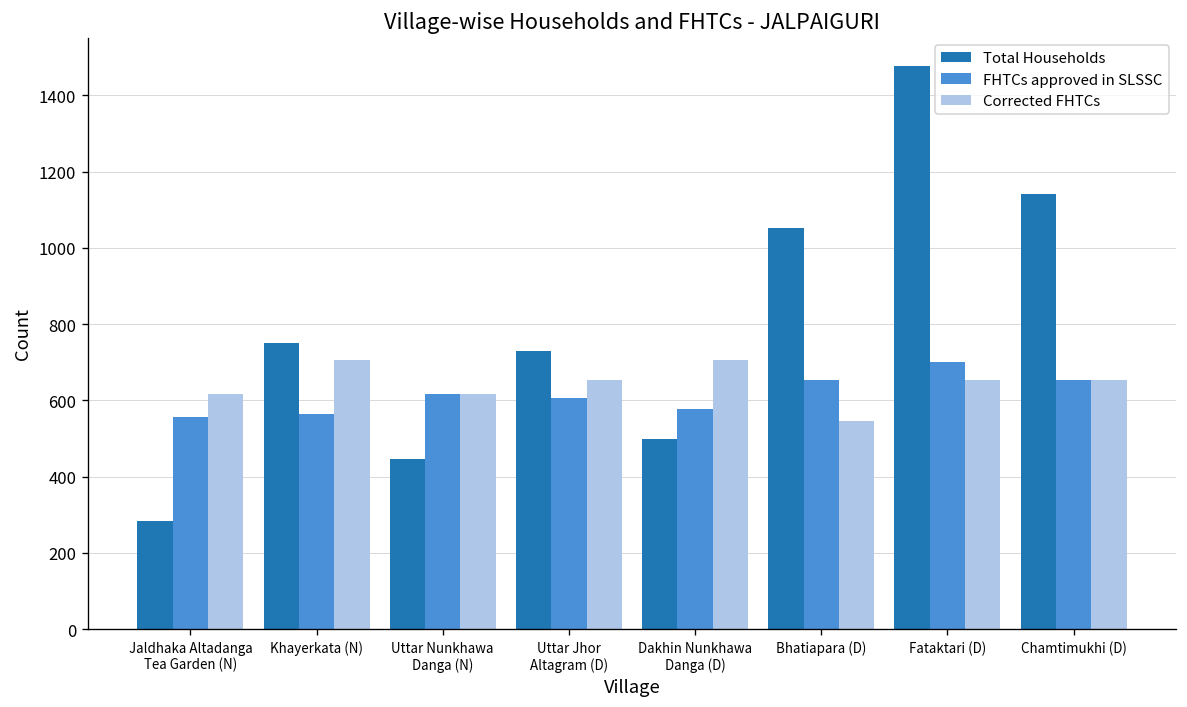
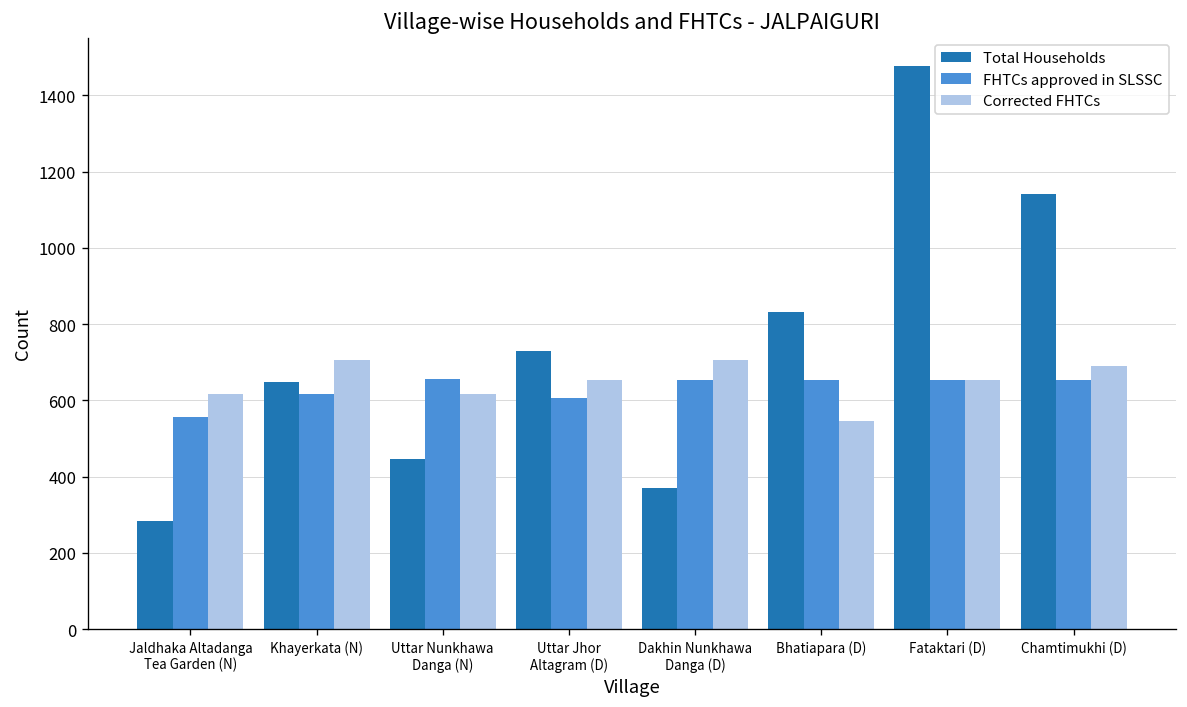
Total Households, Khayerkata (N): 750 -> 650
FHTCs approved in SLSSC, Khayerkata (N): 570 -> 620
FHTCs approved in SLSSC, Uttar Nunkhawa Danga (N): 620 -> 660
Total Households, Dakhin Nunkhawa Danga (D): 500 -> 370
FHTCs approved in SLSSC, Dakhin Nunkhawa Danga (D): 580 -> 650
Total Households, Bhatiapara (D): 1050 -> 830
FHTCs approved in SLSSC, Fataktari (D): 700 -> 650
Corrected FHTCs, Chamtimukhi (D): 650 -> 690
